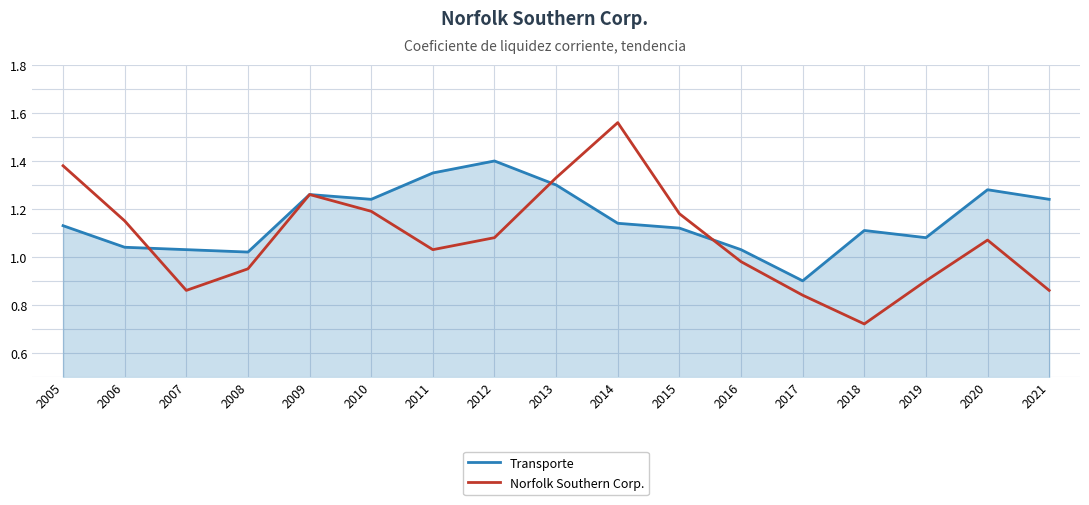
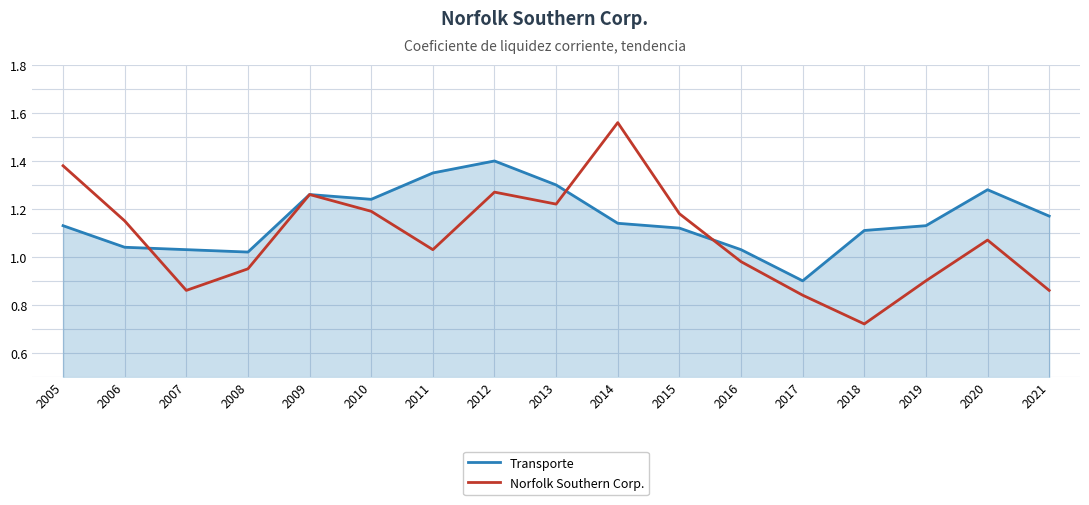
Norfolk Southern Corp., 2012: 1.08 -> 1.27
Norfolk Southern Corp., 2013: 1.33 -> 1.22
Transporte, 2019: 1.08 -> 1.13
Transporte, 2021: 1.24 -> 1.17
